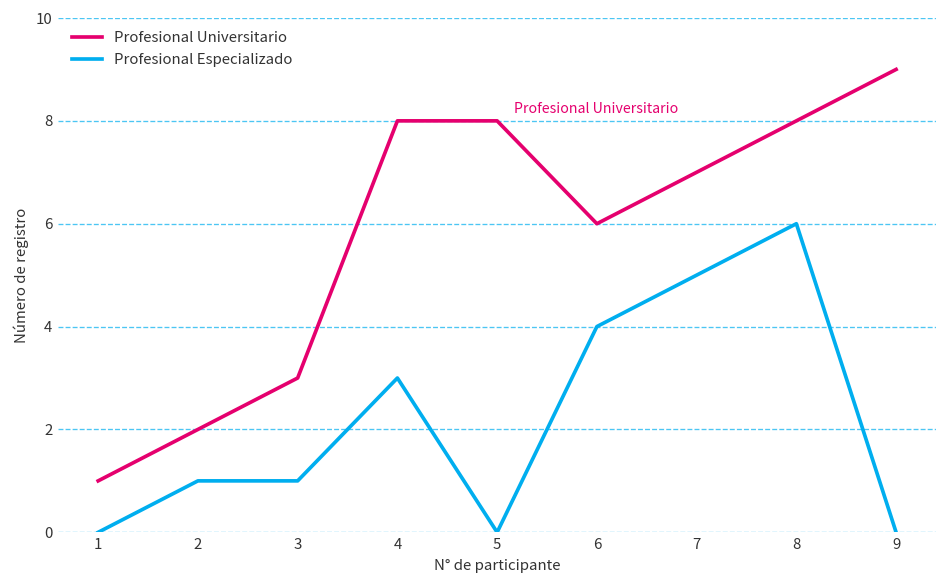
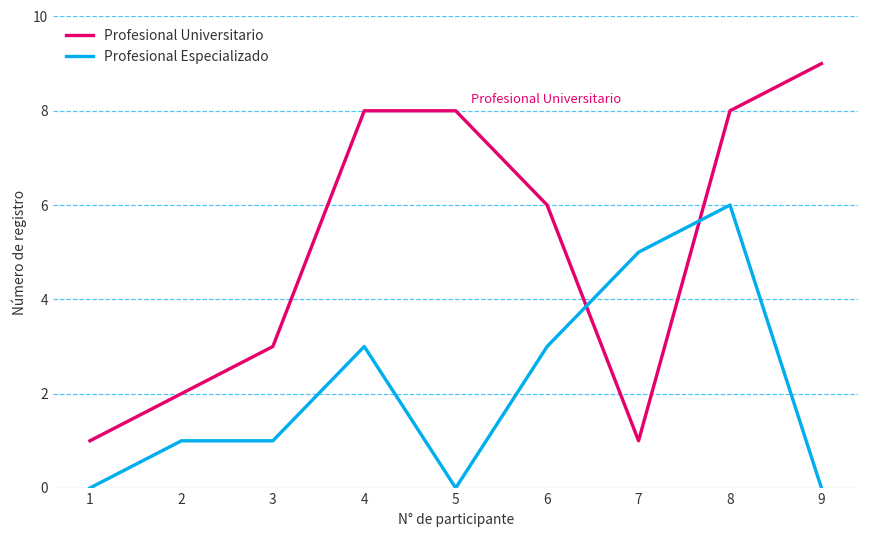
Profesional Especializado, 6: 4 -> 3
Profesional Universitario, 7: 7 -> 1
